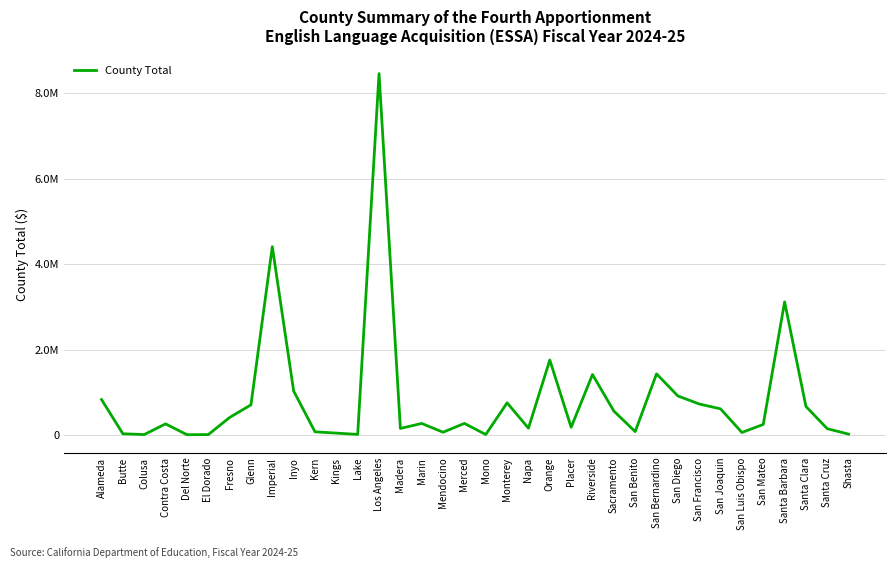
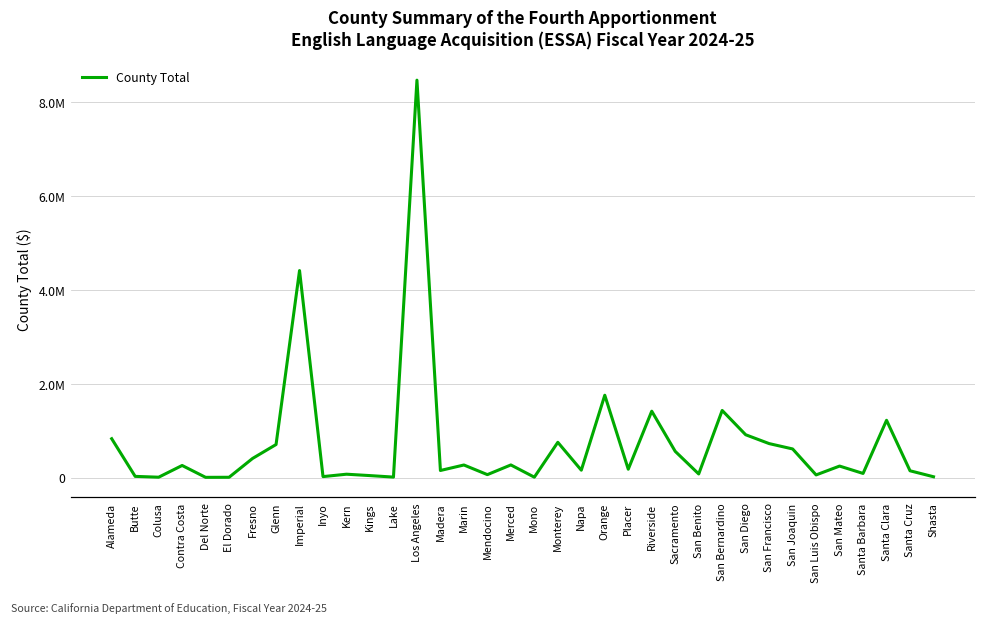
Inyo: 1000000 -> 0
Santa Barbara: 3100000 -> 100000
Santa Clara: 700000 -> 1200000
